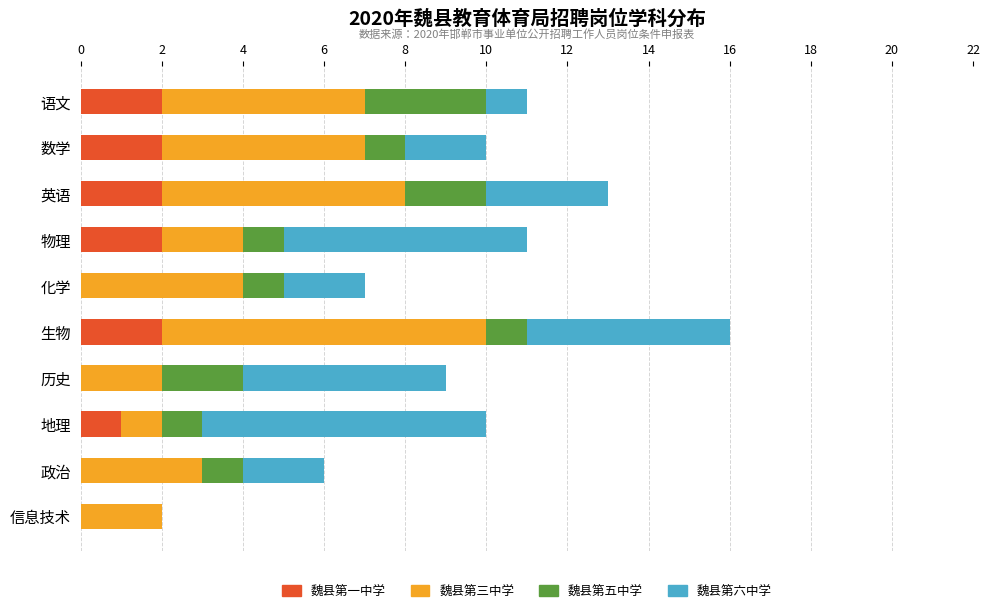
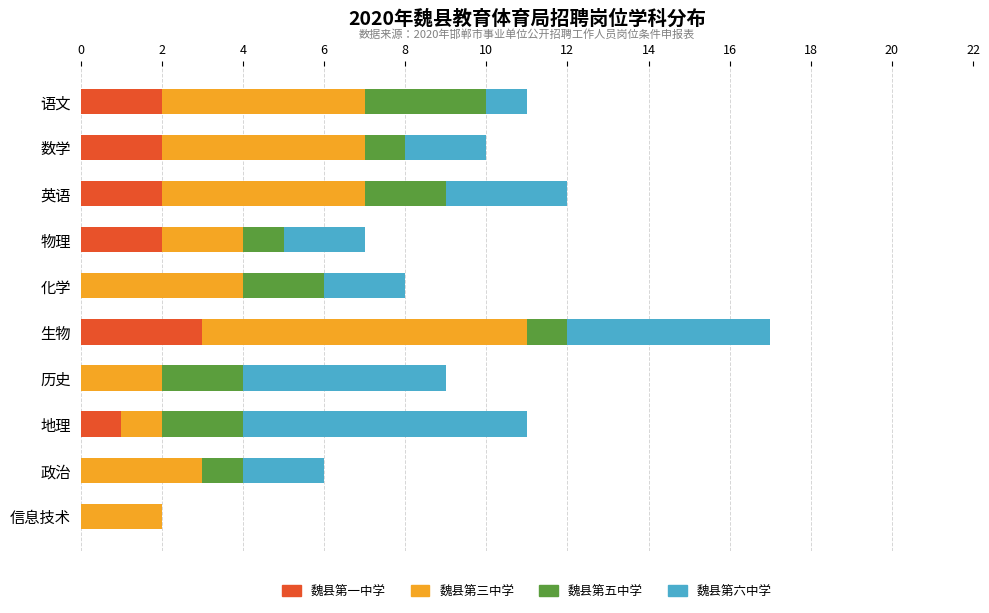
魏县第三中学, 英语: 6 -> 5
魏县第六中学, 物理: 6 -> 2
魏县第五中学, 化学: 1 -> 2
魏县第一中学, 生物: 2 -> 3
魏县第五中学, 地理: 1 -> 2
